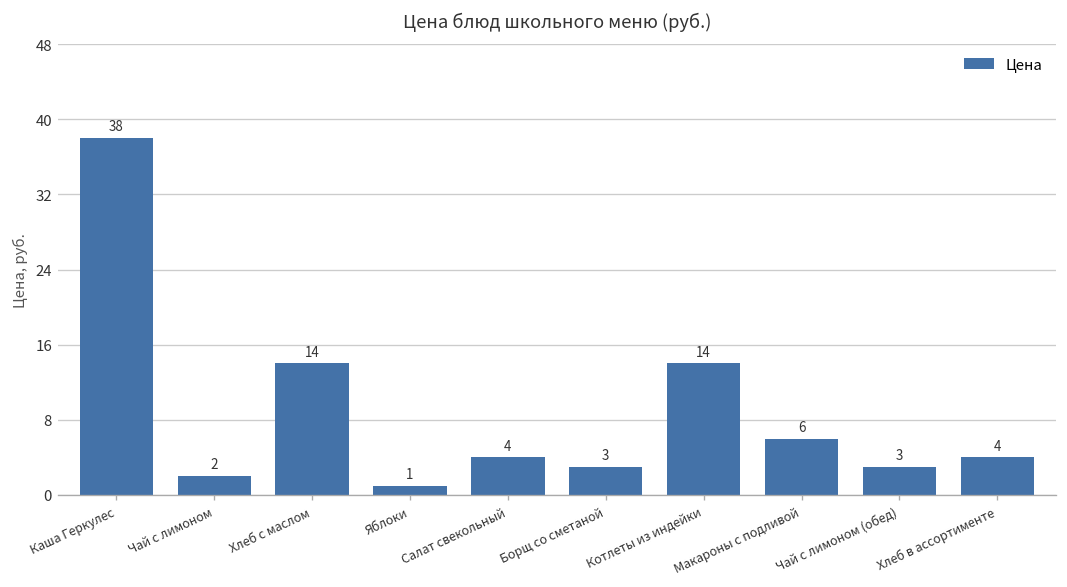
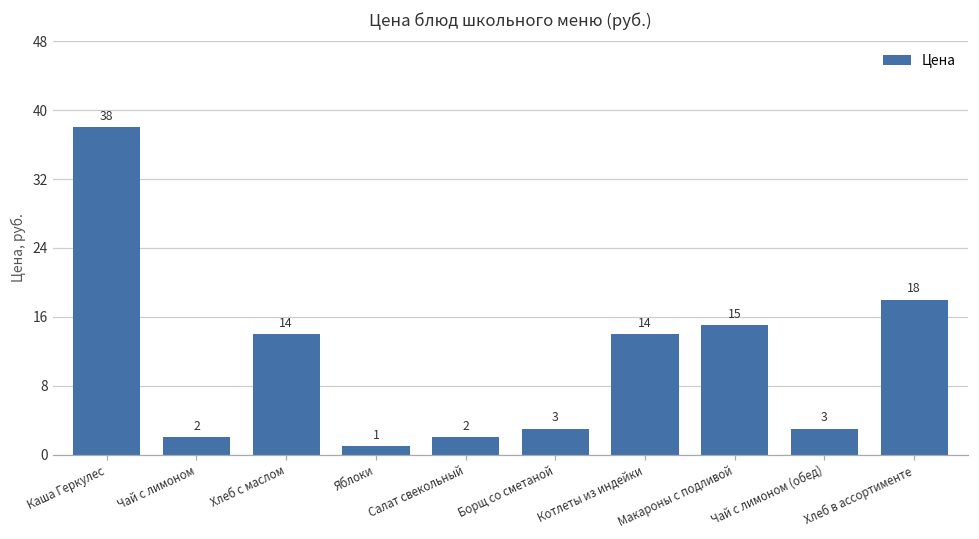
Салат свекольный: 4 -> 2
Макароны с подливой: 6 -> 15
Хлеб в ассортименте: 4 -> 18
